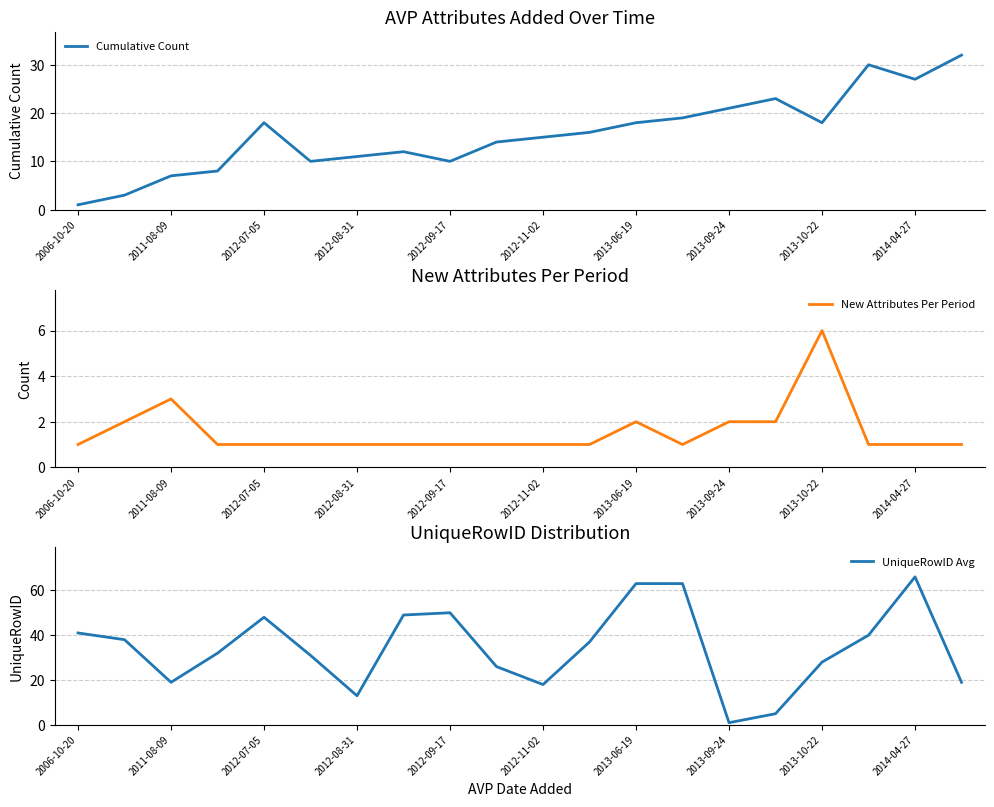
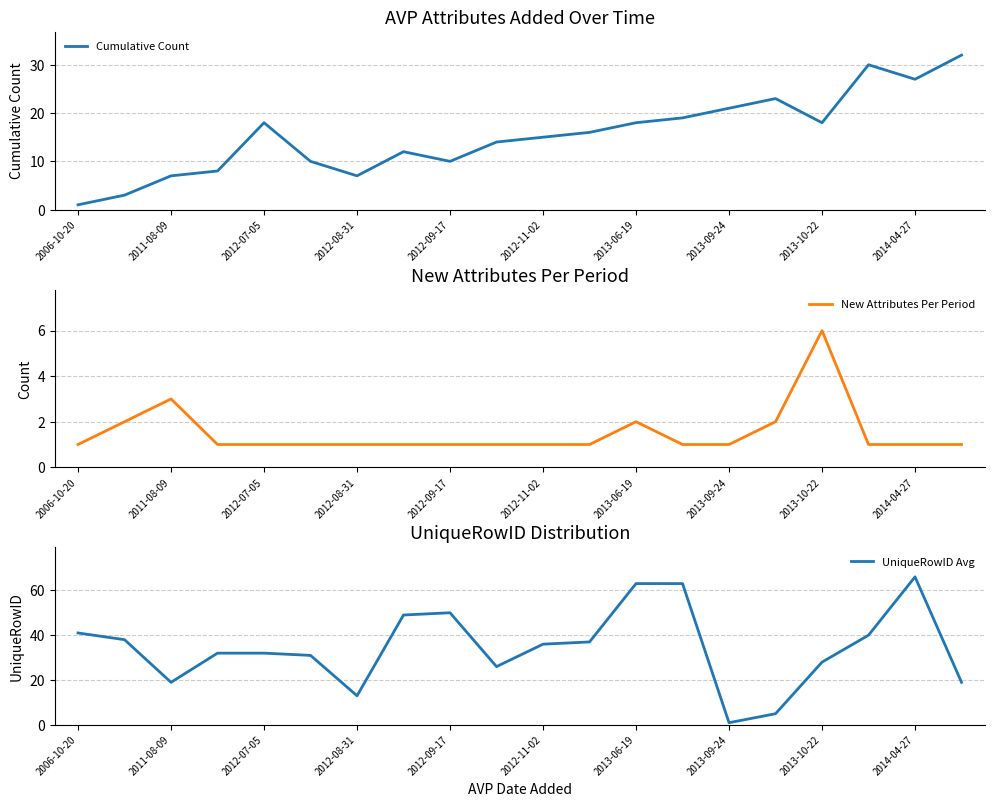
AVP Attributes Added Over Time, 2012-08-31: 11 -> 7
New Attributes Per Period, 2013-09-24: 2 -> 1
UniqueRowID Distribution, 2012-07-05: 48 -> 32
UniqueRowID Distribution, 2012-11-02: 18 -> 36
